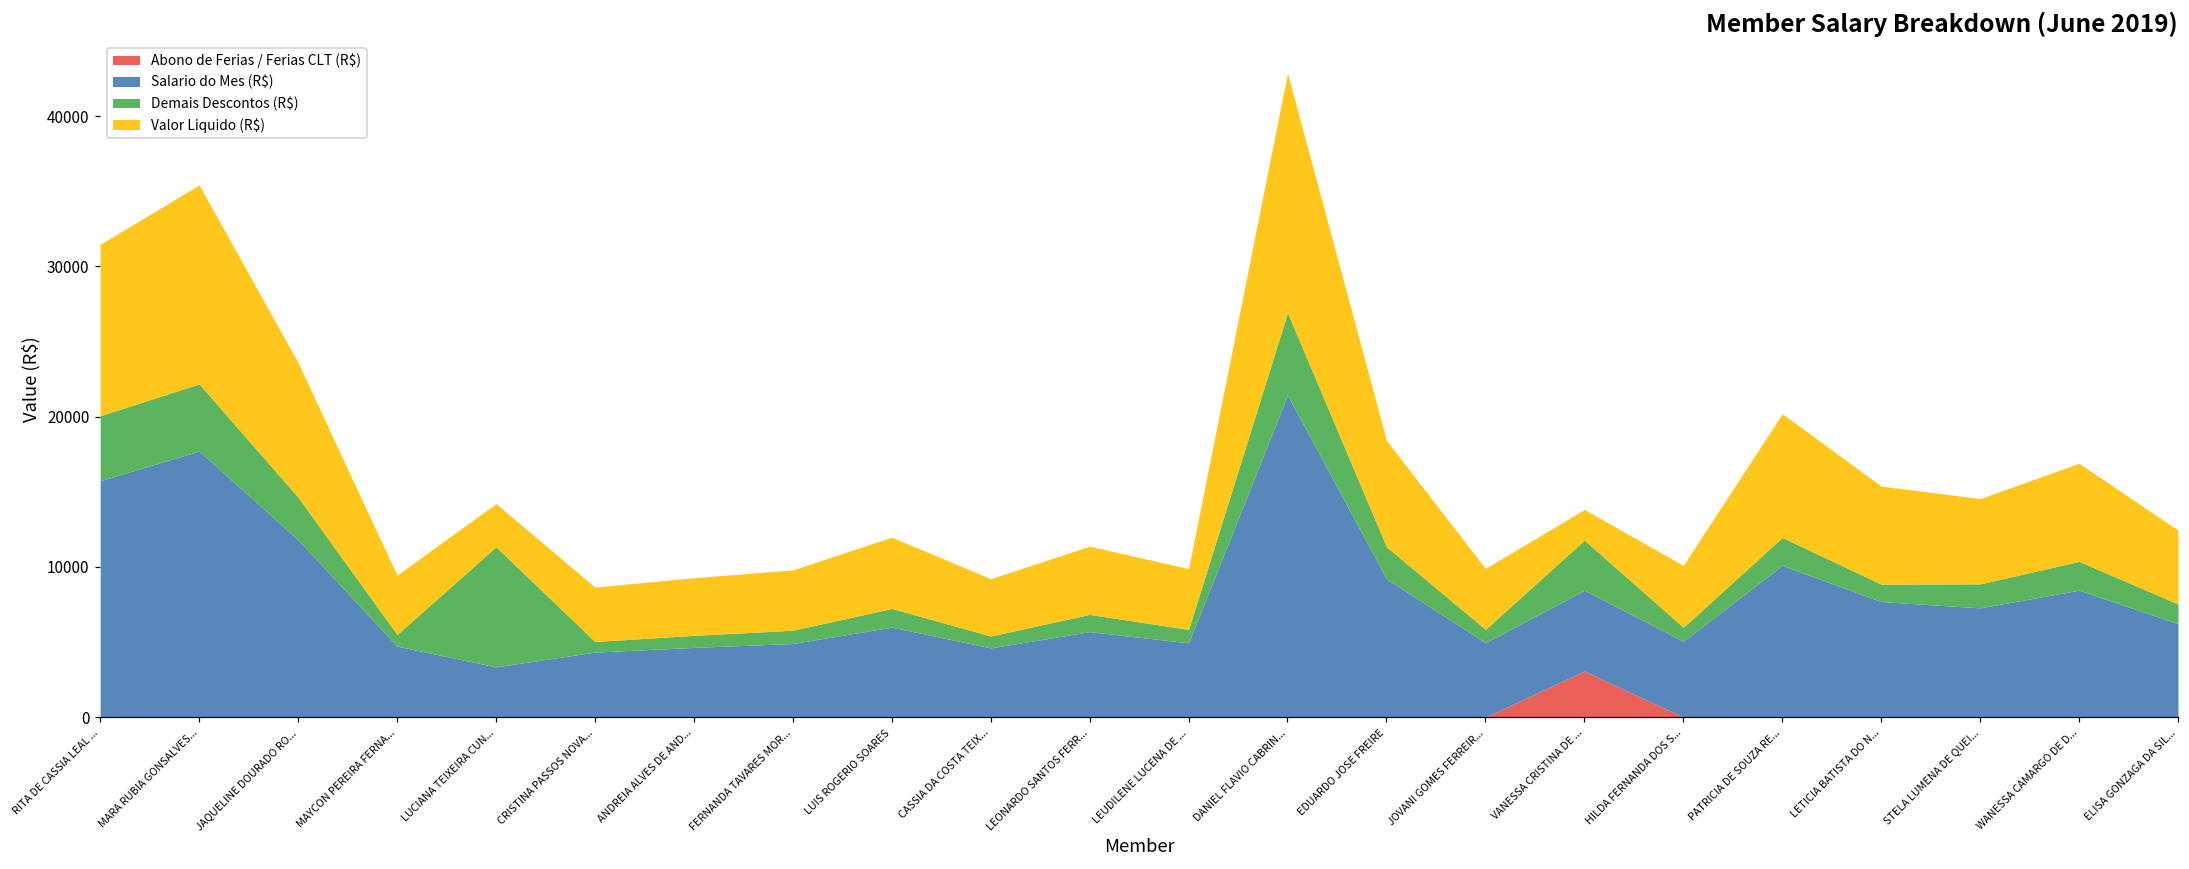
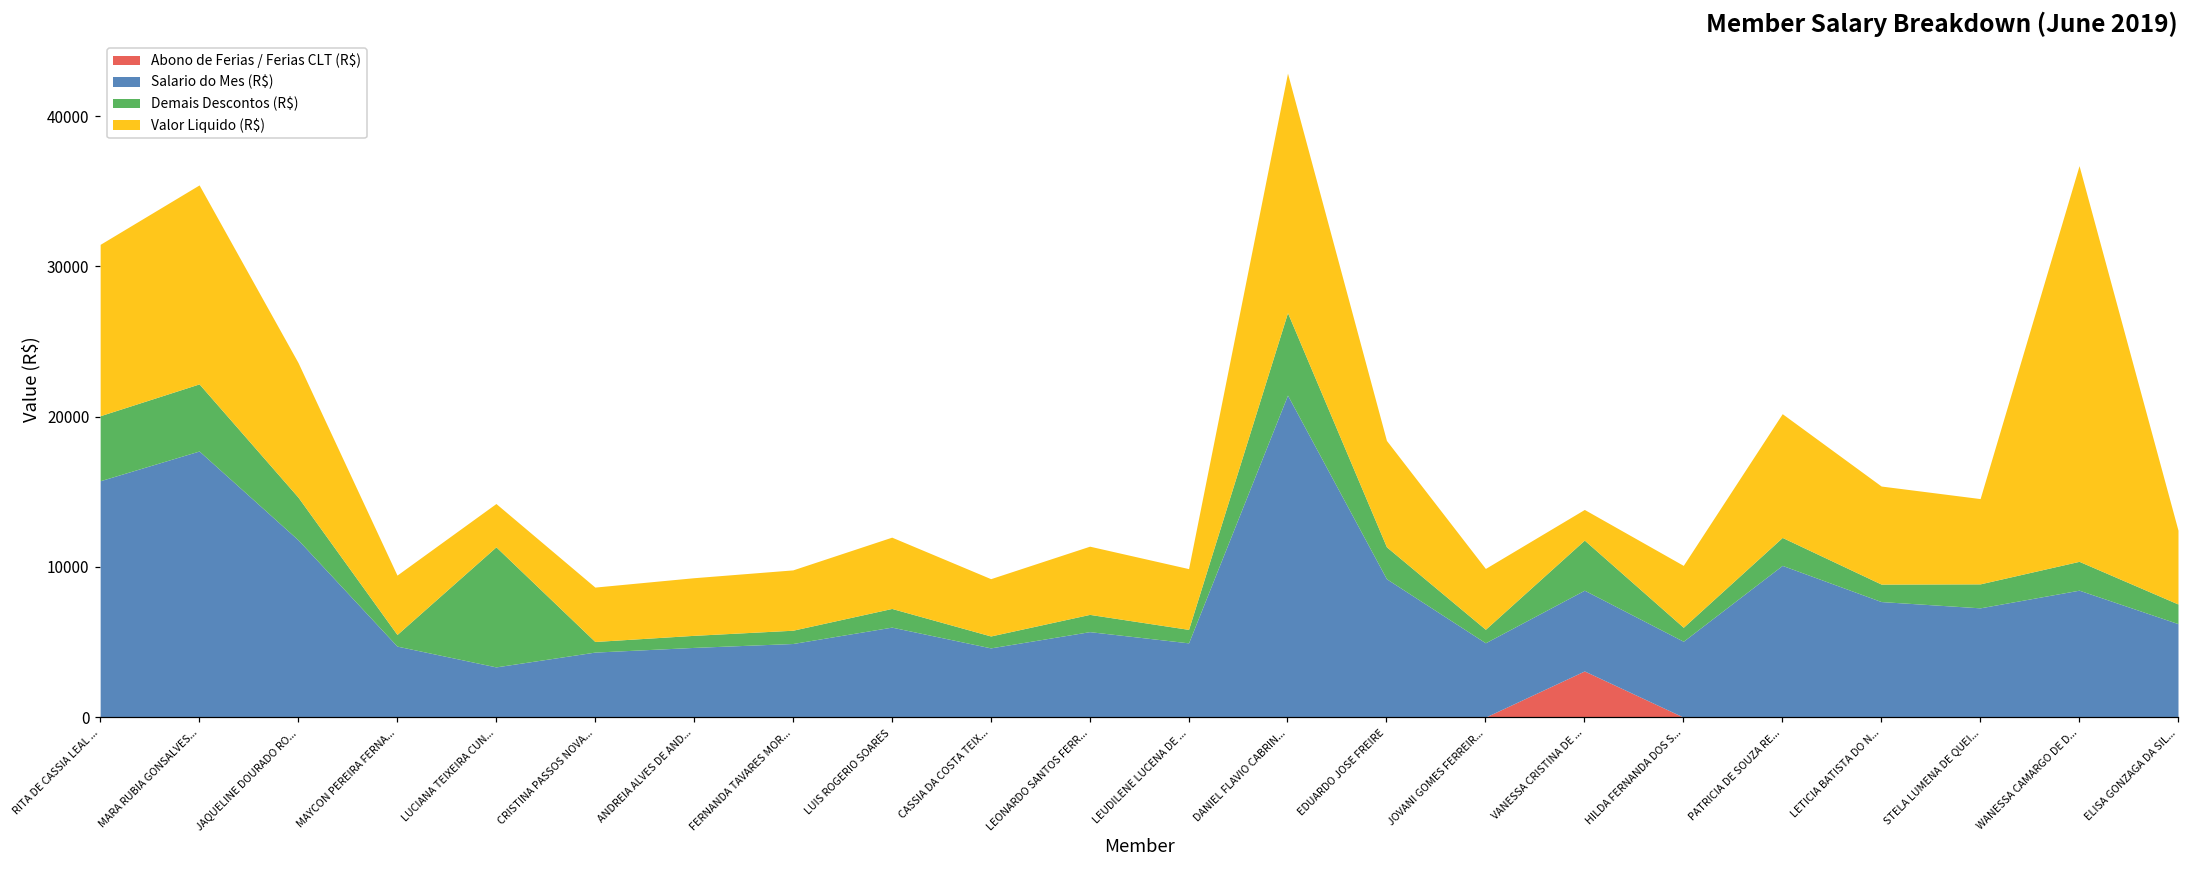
Valor Liquido (R$), WANESSA CAMARGO DE D...: 6500 -> 26300
